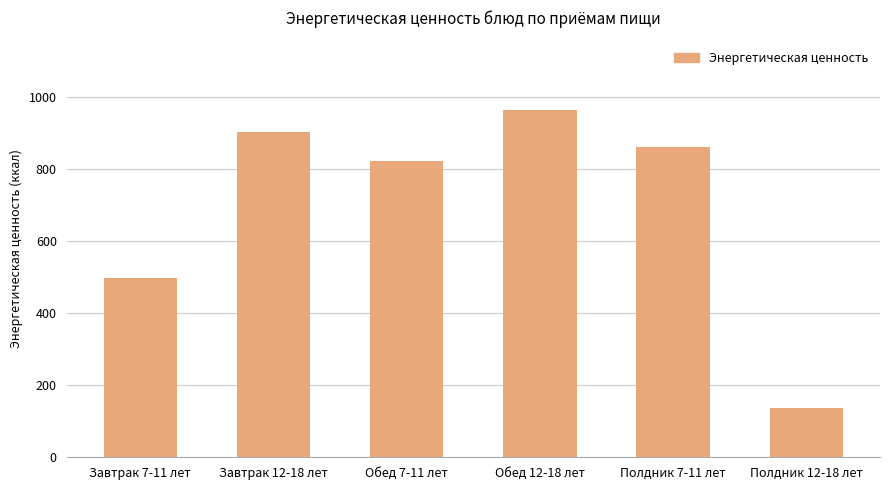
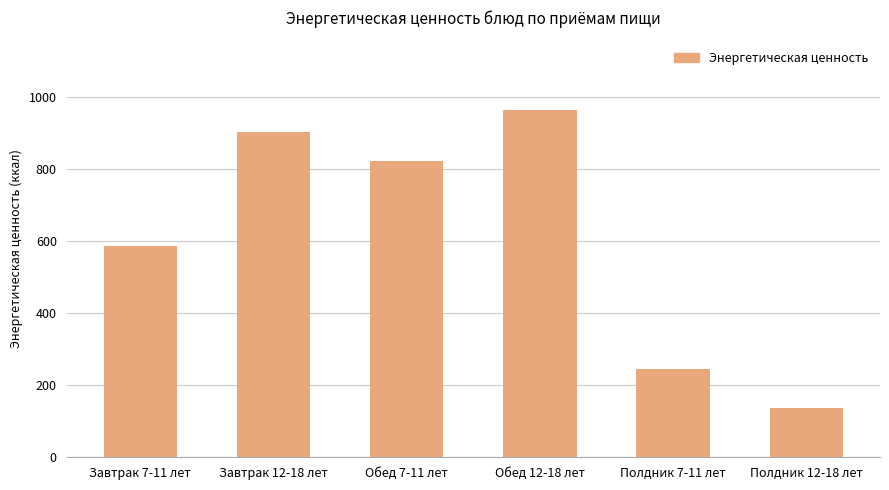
Завтрак 7-11 лет: 500 -> 590
Полдник 7-11 лет: 860 -> 250
